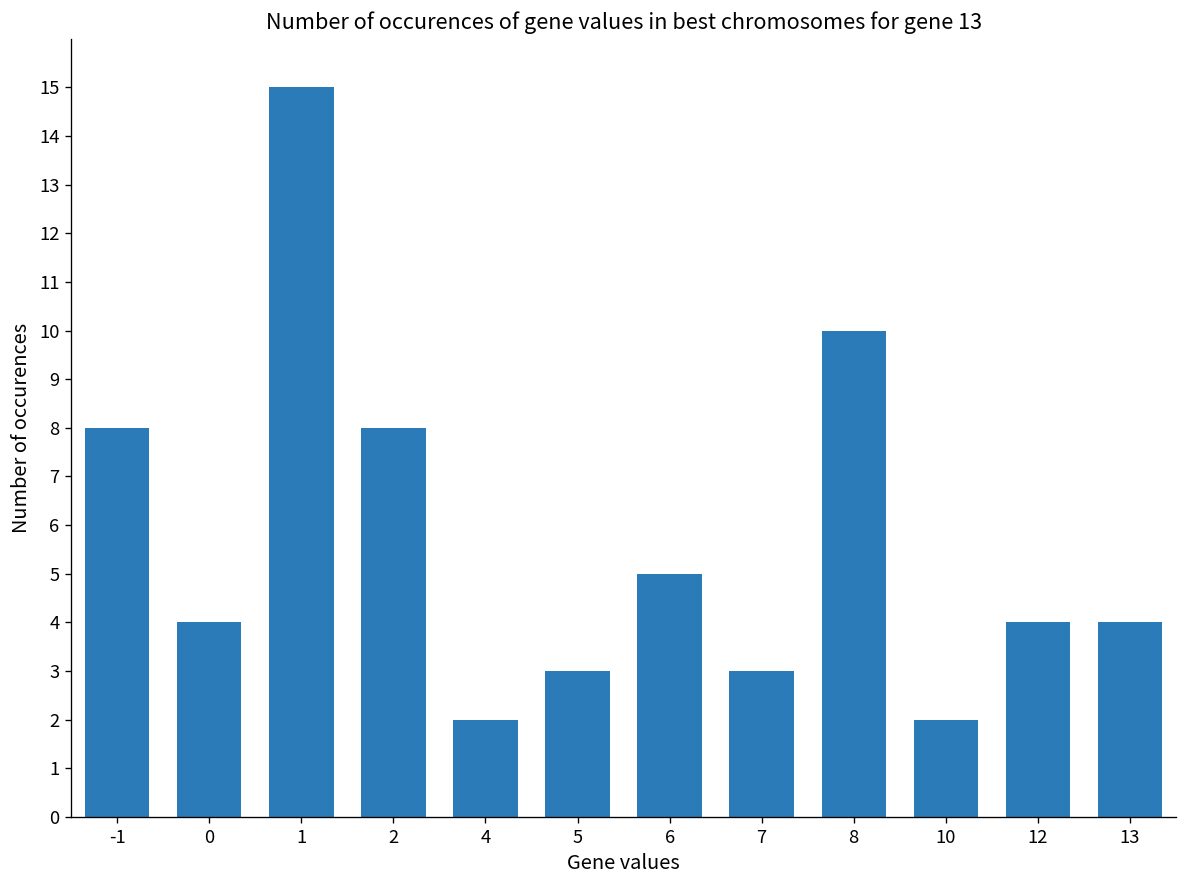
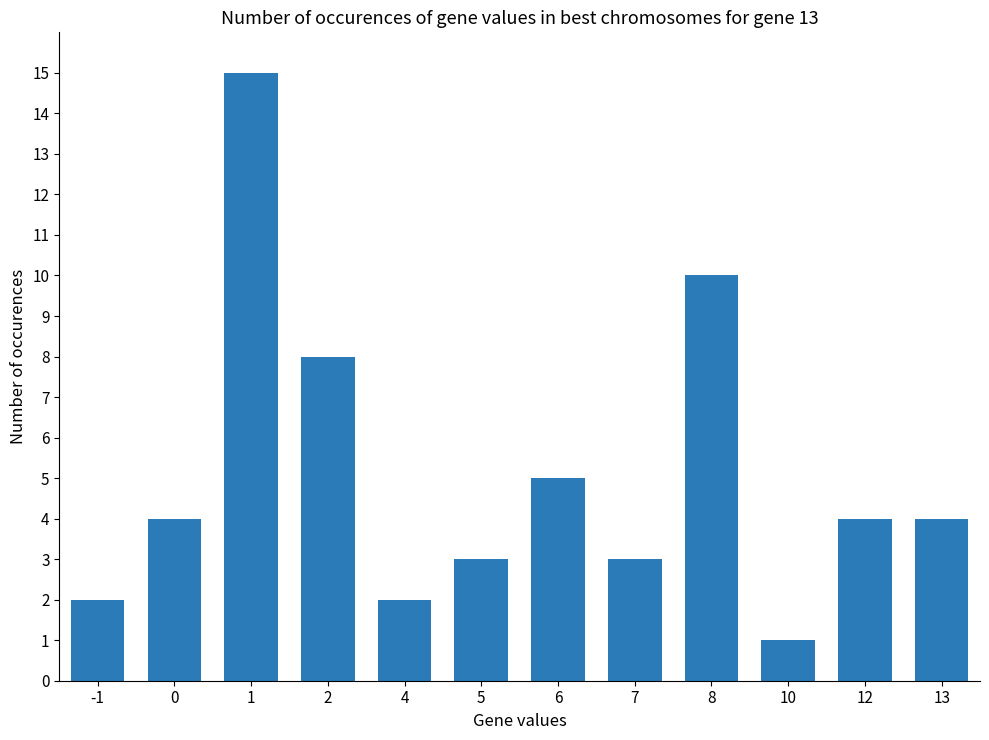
-1: 8 -> 2
10: 2 -> 1
